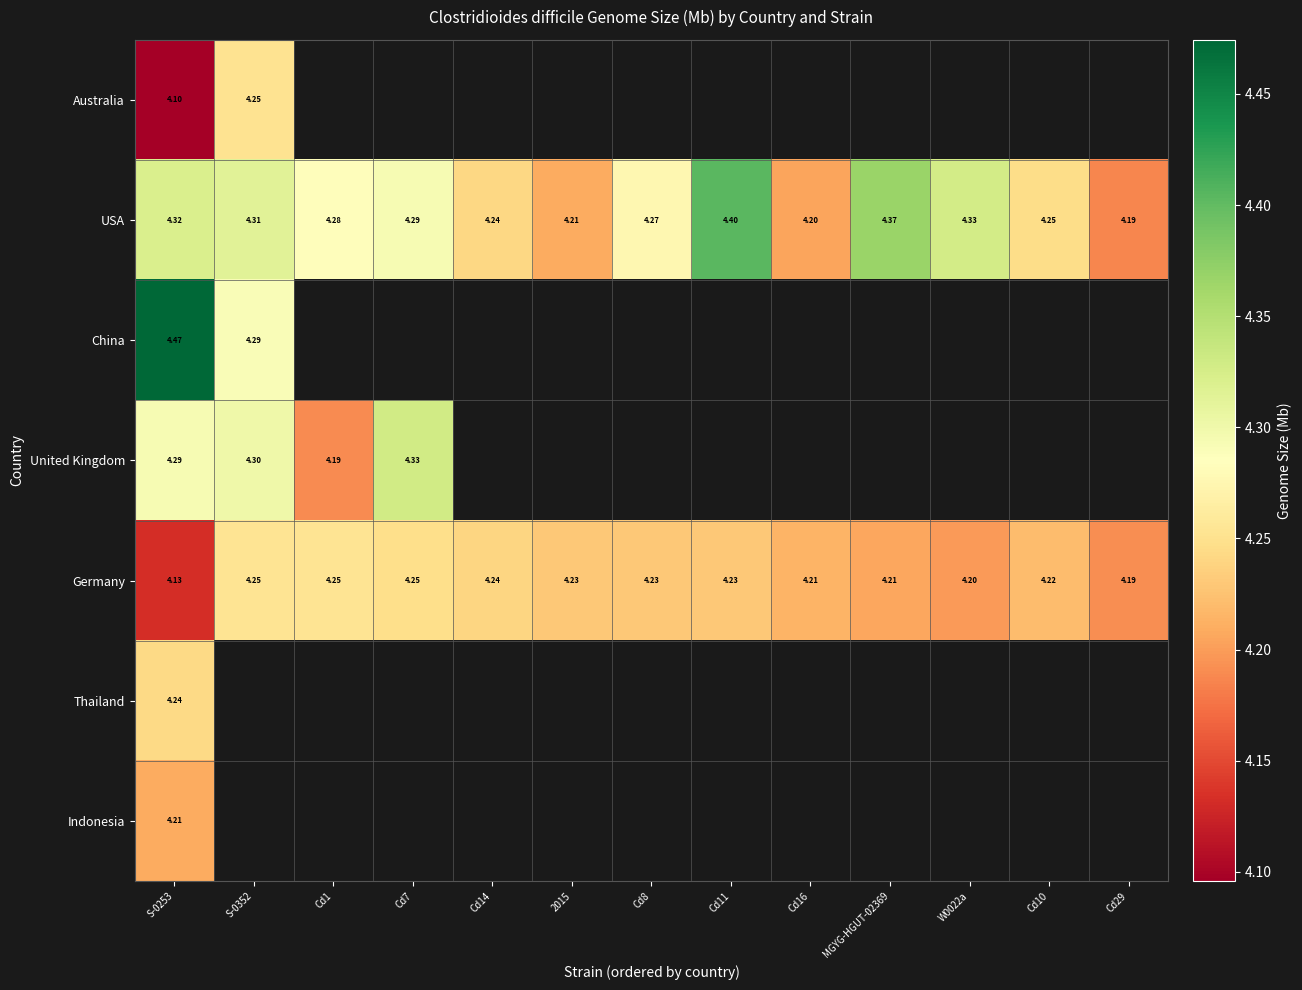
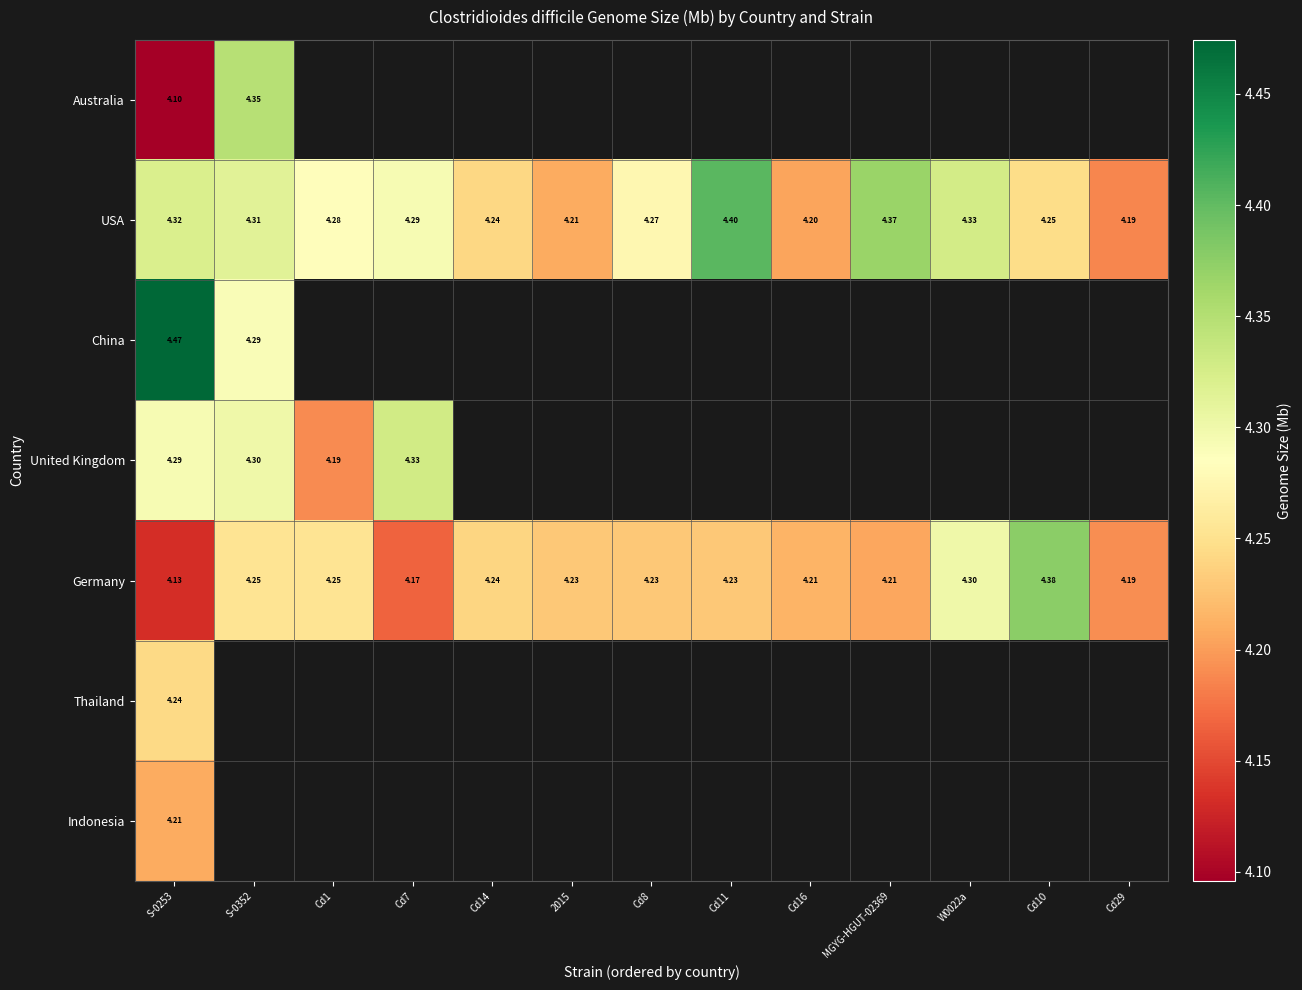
Australia, S-0352: 4.25 -> 4.35
Germany, Cd7: 4.25 -> 4.17
Germany, W0022a: 4.20 -> 4.30
Germany, Cd10: 4.22 -> 4.38
